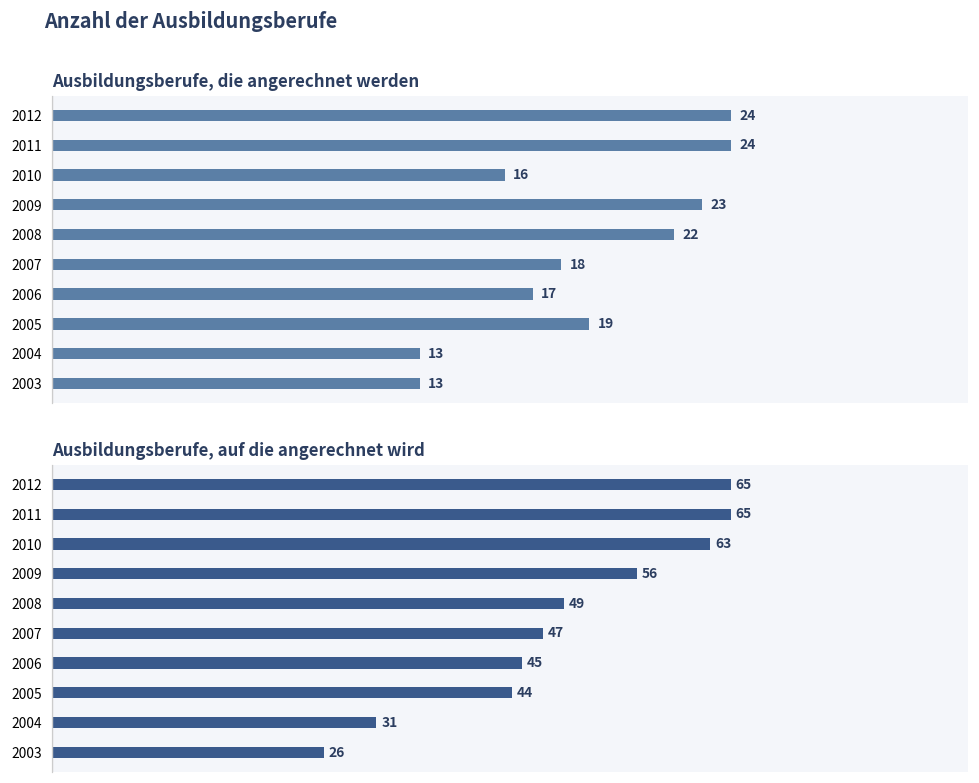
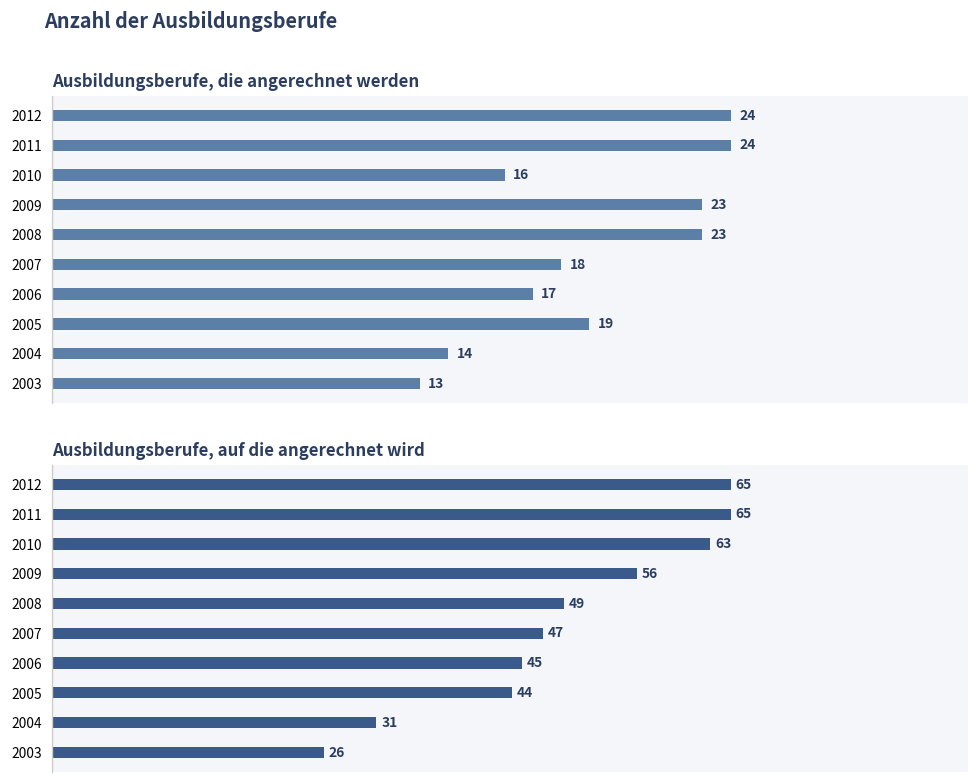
Ausbildungsberufe, die angerechnet werden, 2008: 22 -> 23
Ausbildungsberufe, die angerechnet werden, 2004: 13 -> 14
